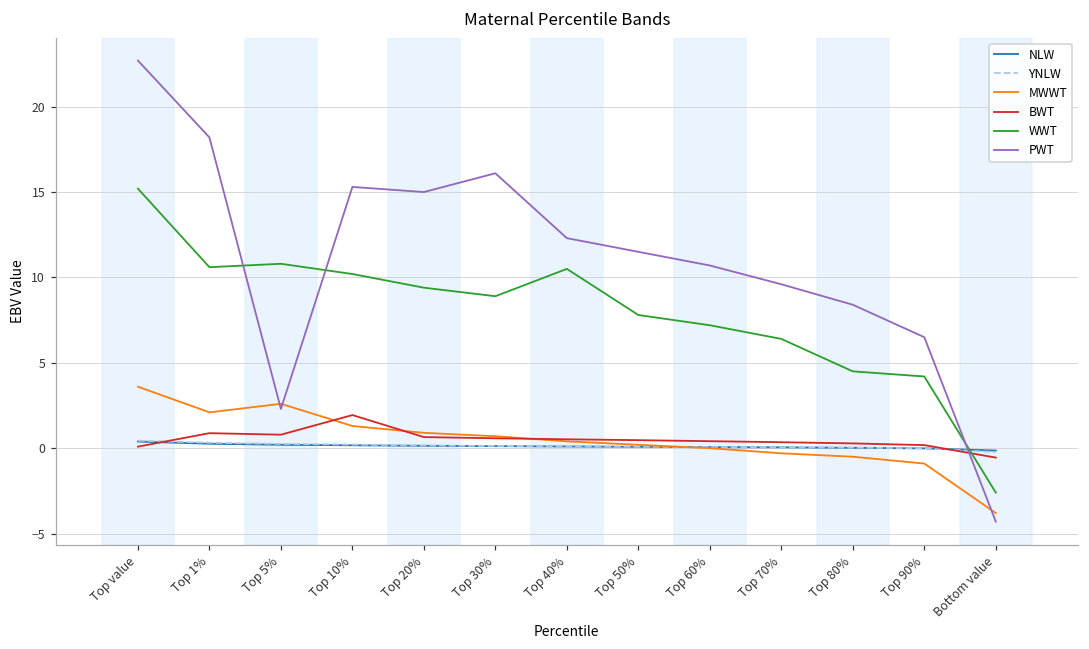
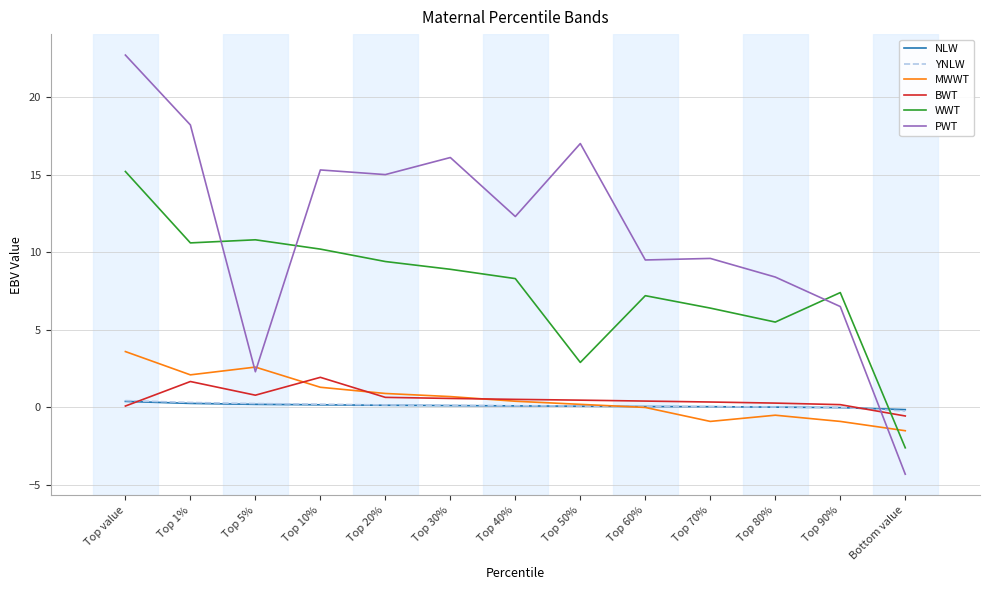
BWT, Top 1%: 0.9 -> 1.7
WWT, Top 40%: 10.5 -> 8.3
WWT, Top 50%: 7.8 -> 2.9
PWT, Top 50%: 11.5 -> 17.0
PWT, Top 60%: 10.7 -> 9.5
MWWT, Top 70%: -0.3 -> -0.9
WWT, Top 80%: 4.5 -> 5.5
WWT, Top 90%: 4.2 -> 7.4
MWWT, Bottom value: -3.8 -> -1.5
